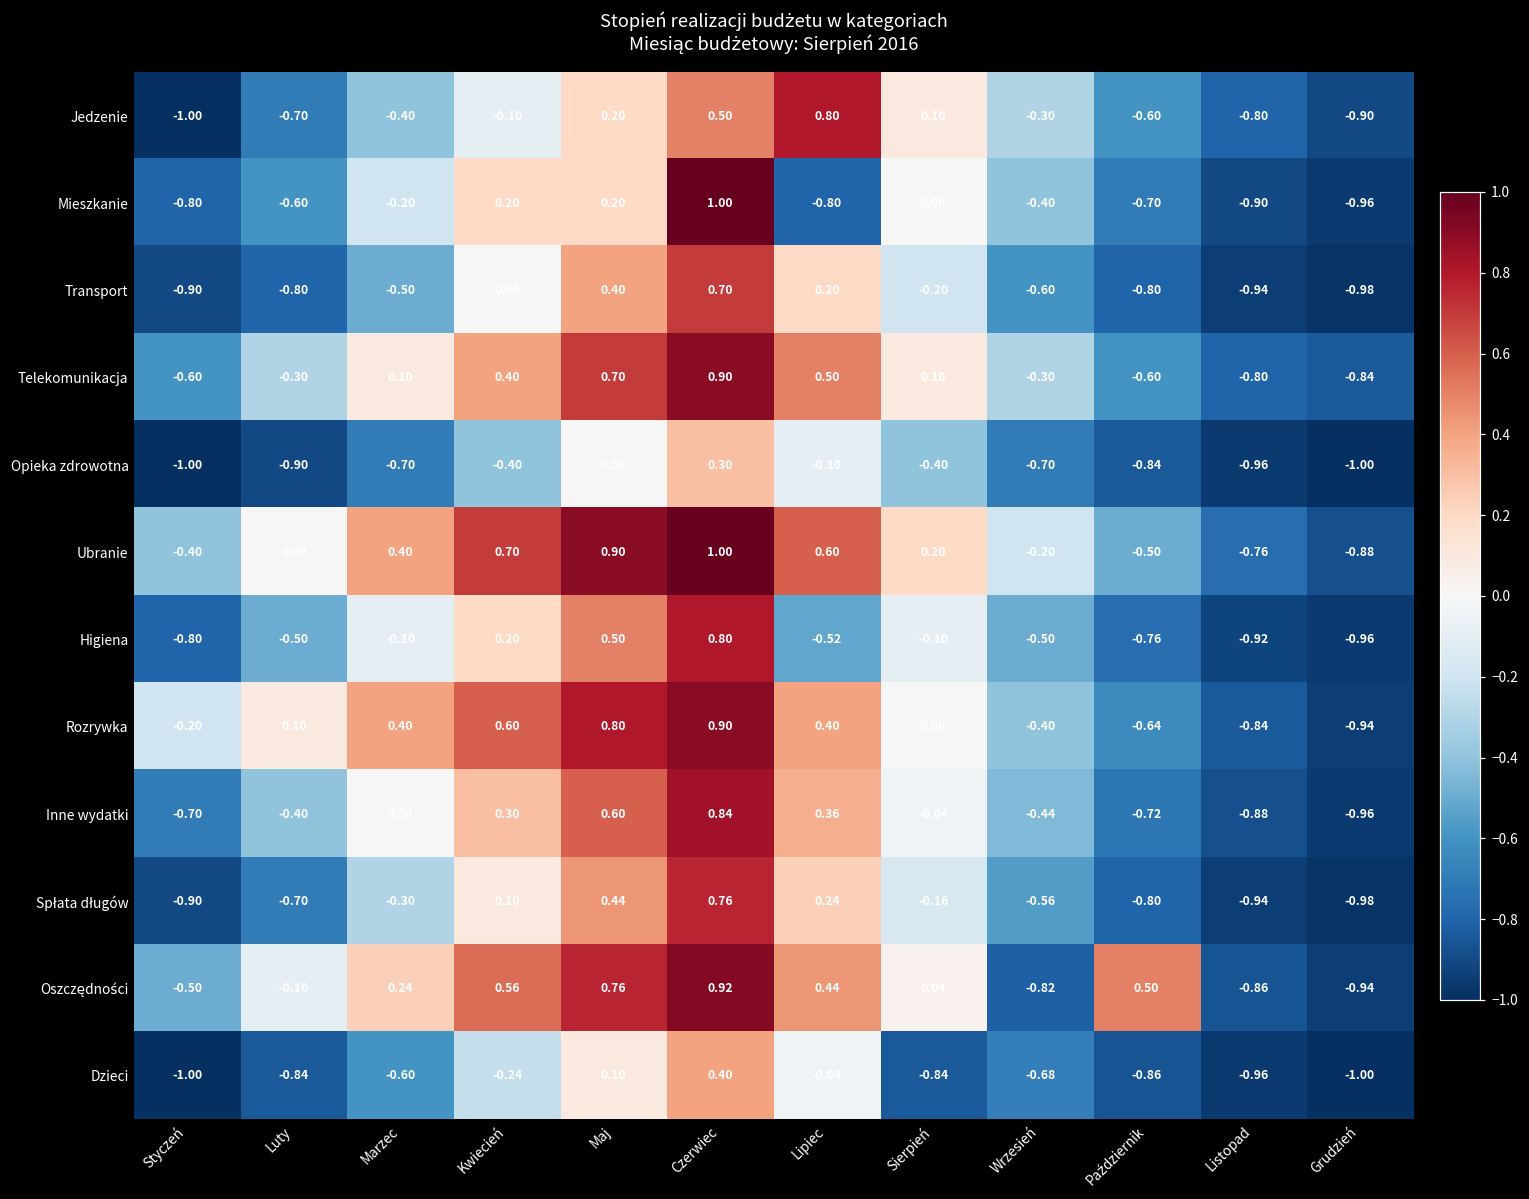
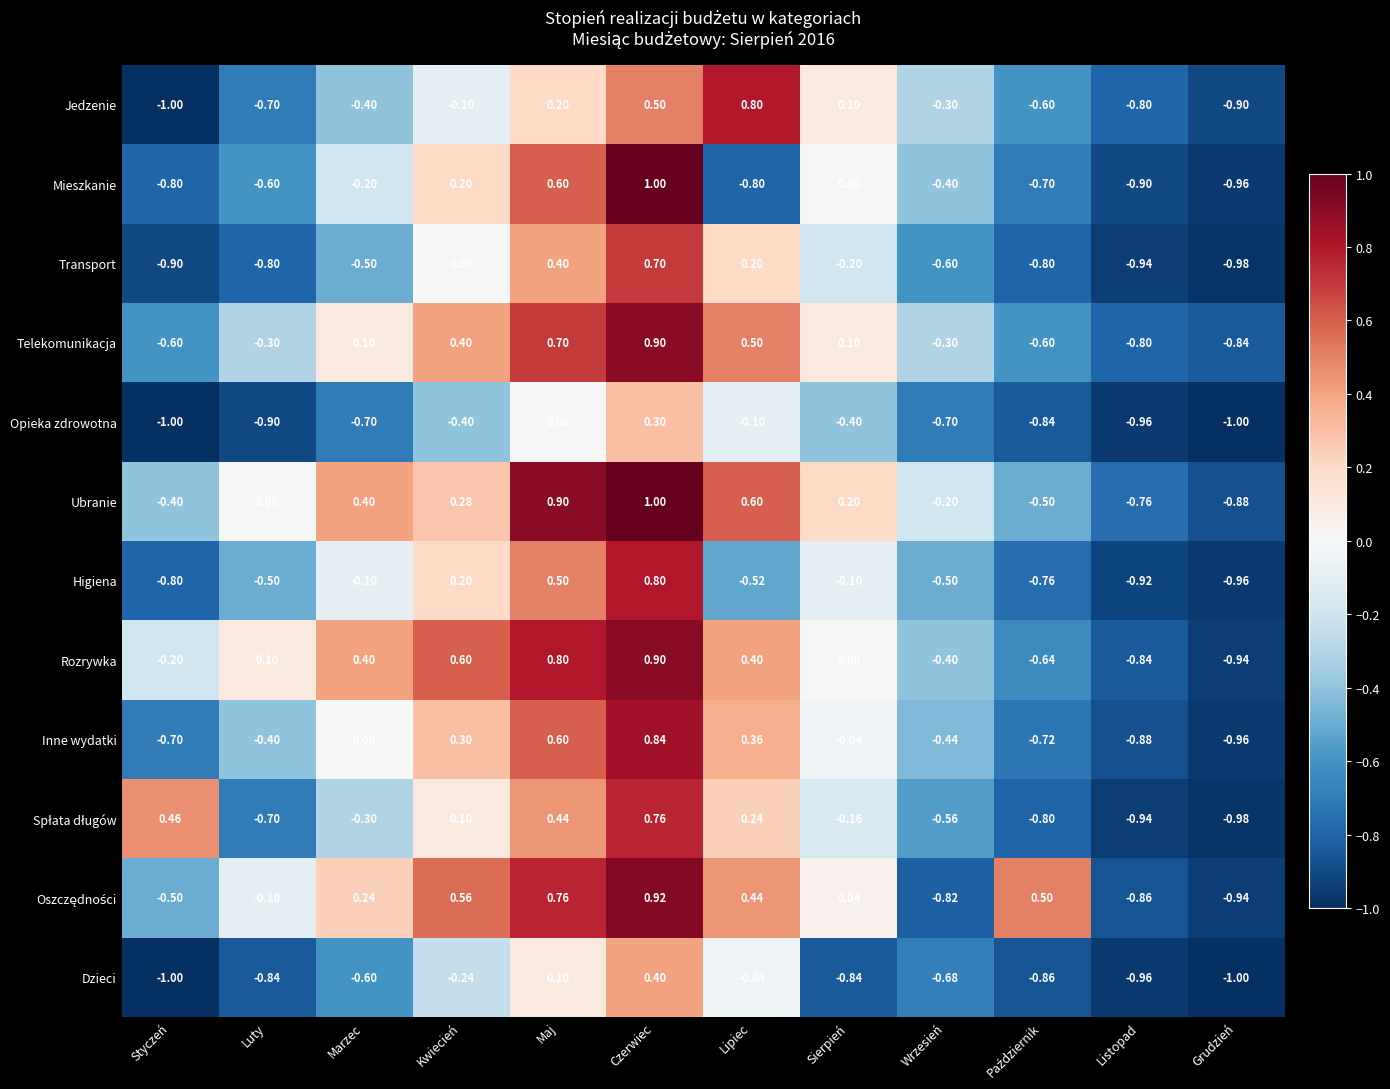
Mieszkanie, Maj: 0.20 -> 0.60
Ubranie, Kwiecień: 0.70 -> 0.28
Spłata długów, Styczeń: -0.90 -> 0.46
